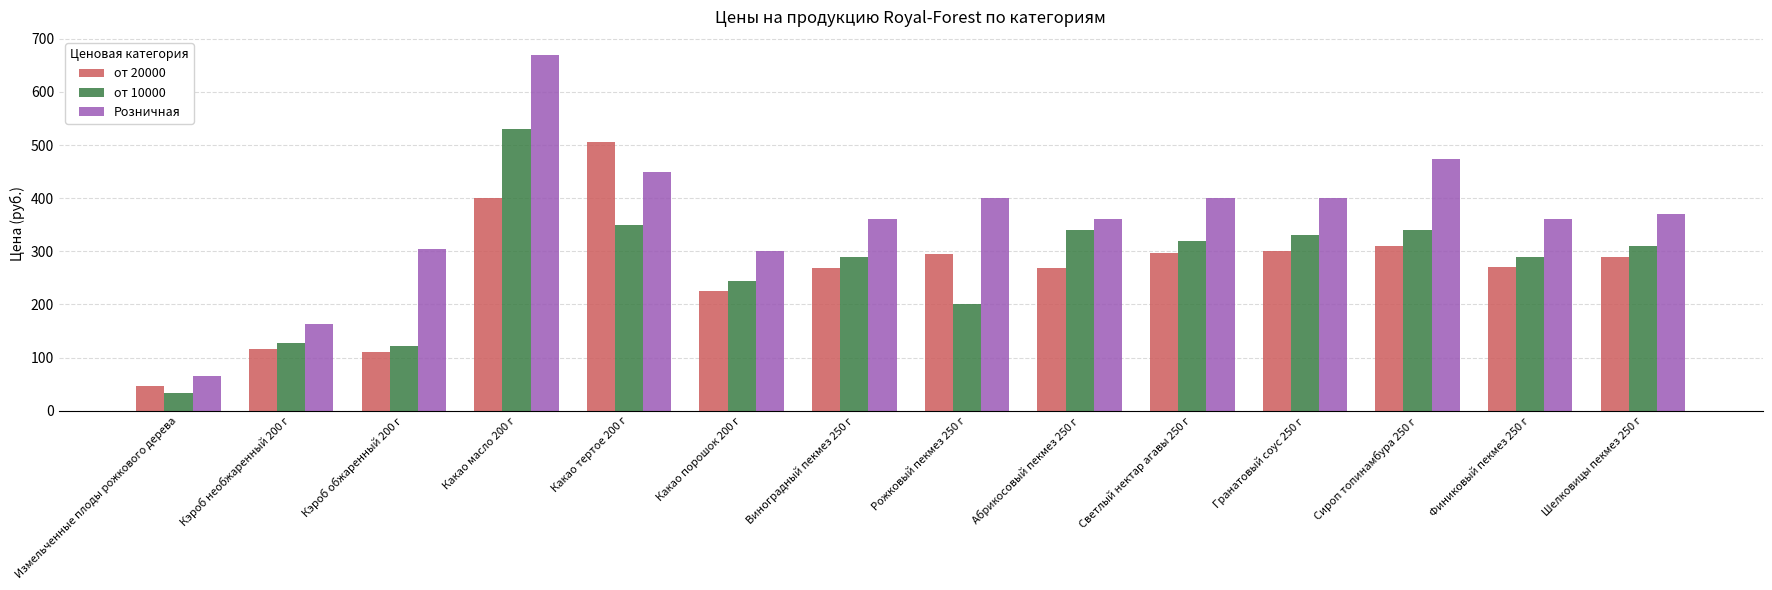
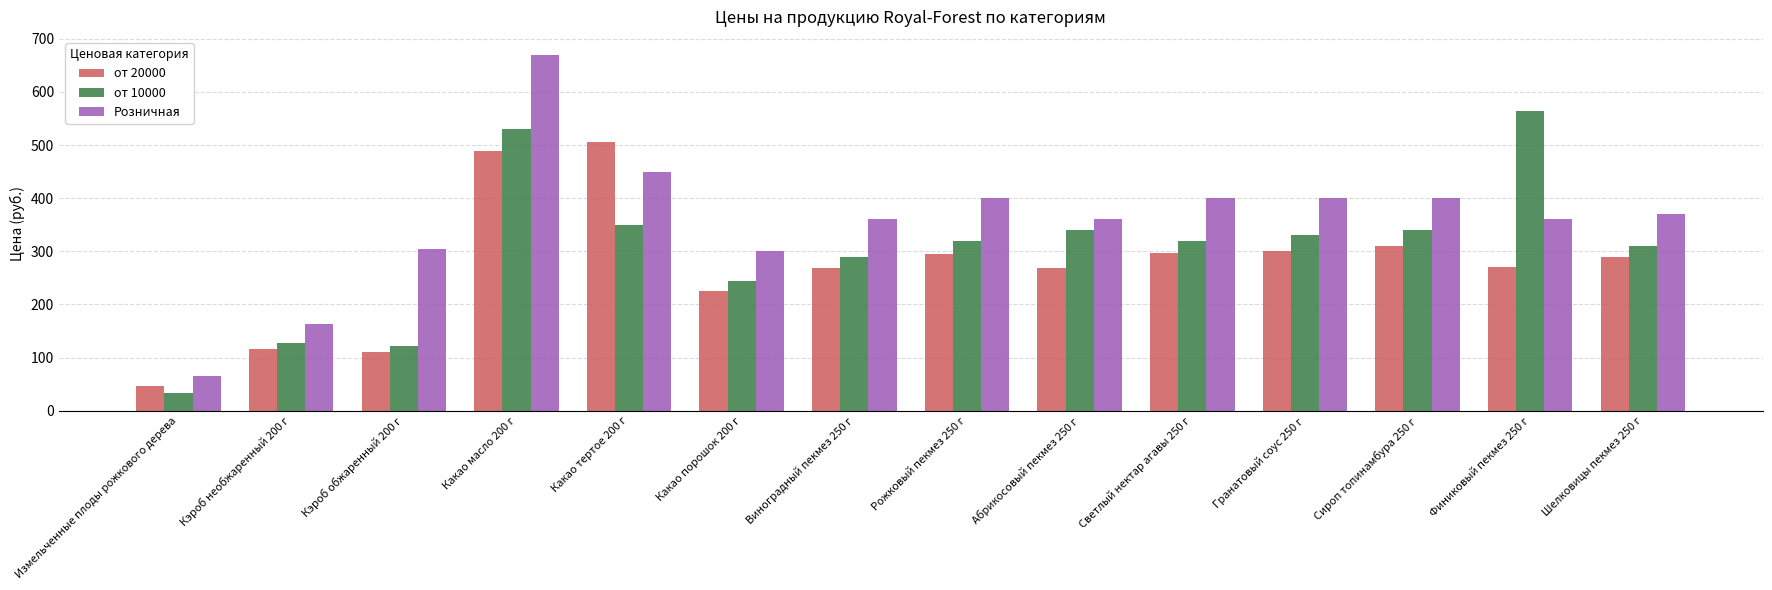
от 20000, Какао масло 200 г: 400 -> 490
от 10000, Рожковый пекмез 250 г: 200 -> 320
Розничная, Сироп топинамбура 250 г: 470 -> 400
от 10000, Финиковый пекмез 250 г: 290 -> 560
